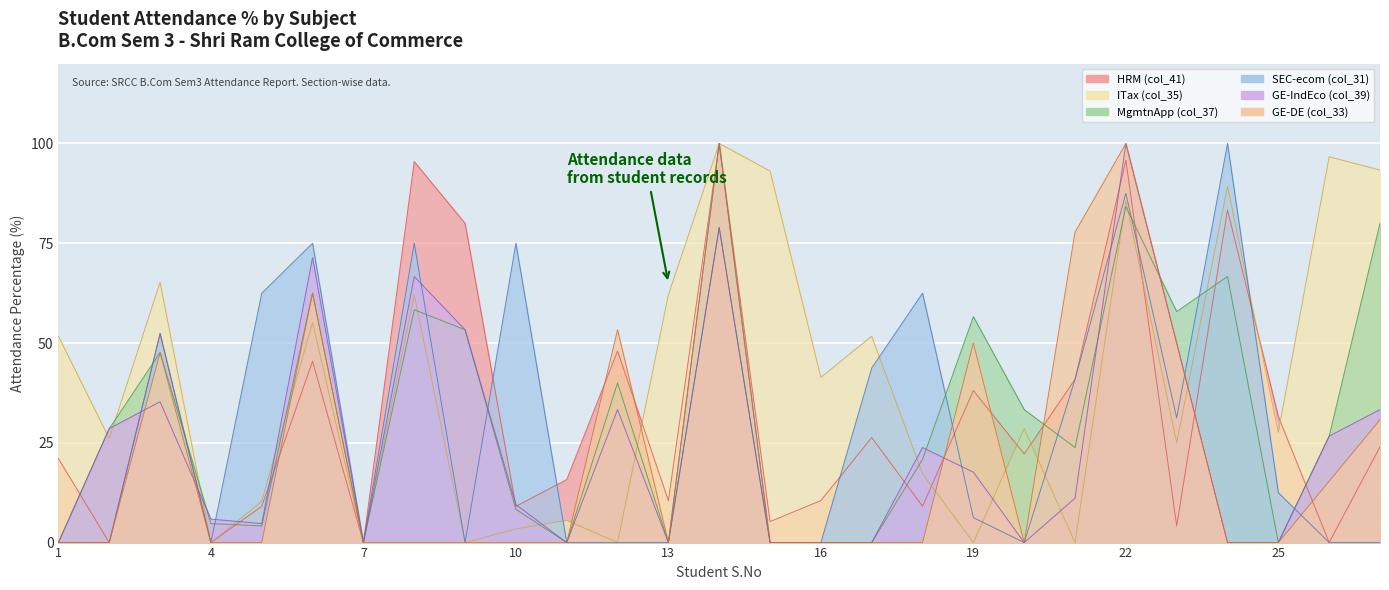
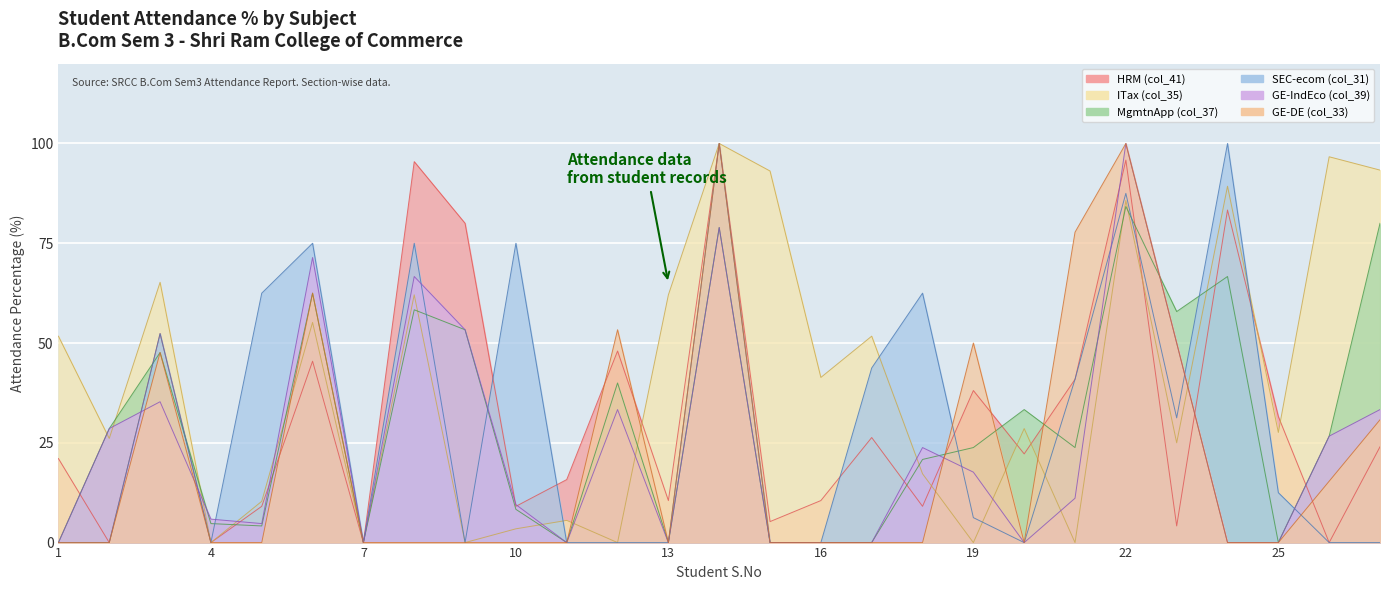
MgmtnApp (col_37), 19: 57 -> 24
